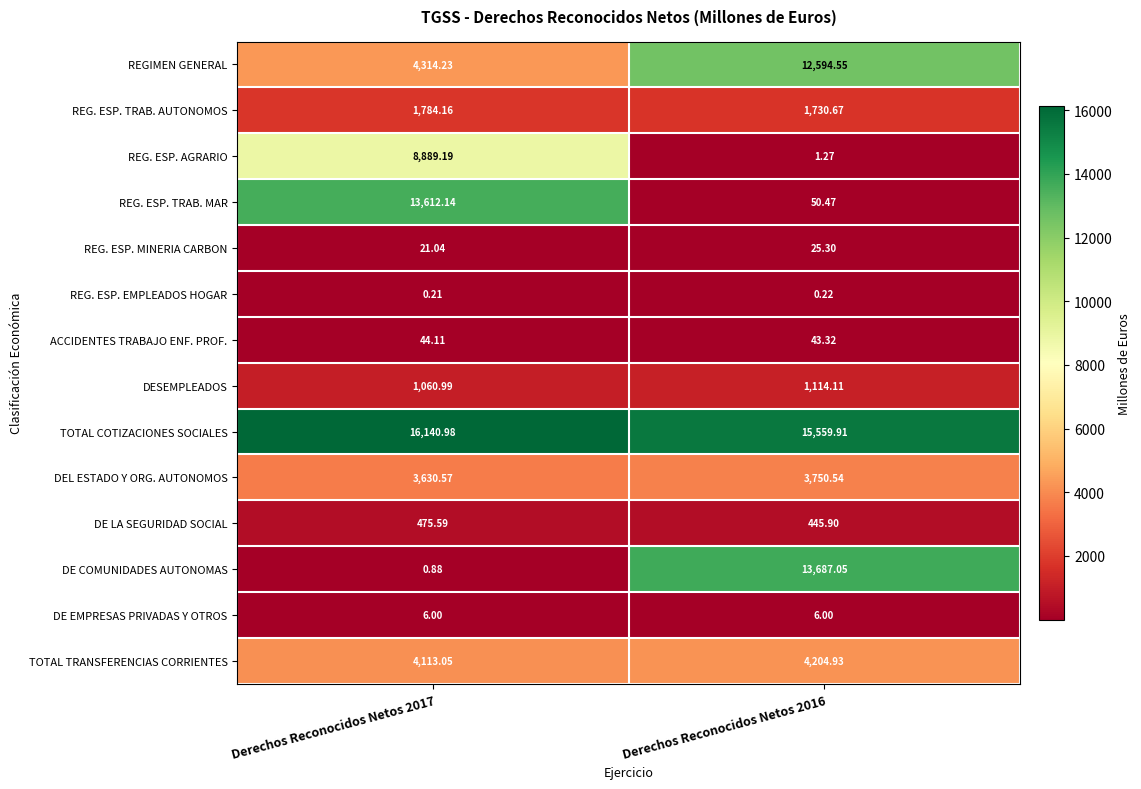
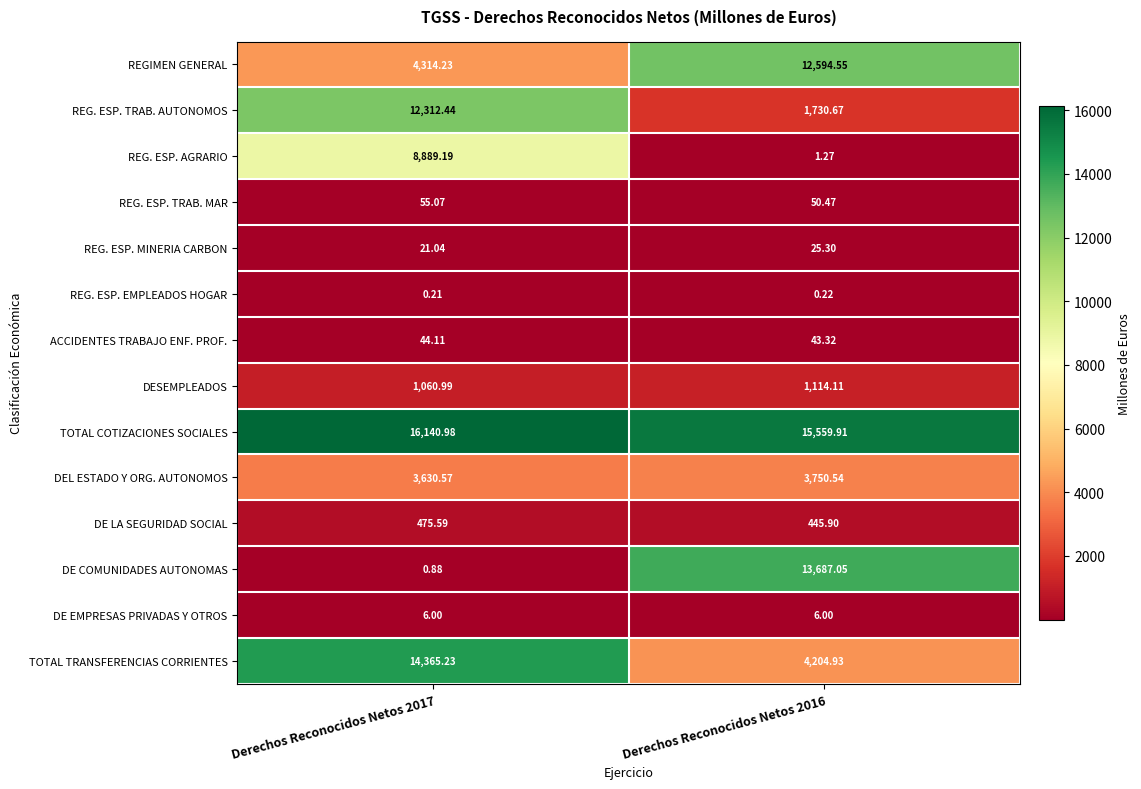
REG. ESP. TRAB. AUTONOMOS, Derechos Reconocidos Netos 2017: 1,784.16 -> 12,312.44
REG. ESP. TRAB. MAR, Derechos Reconocidos Netos 2017: 13,612.14 -> 55.07
TOTAL TRANSFERENCIAS CORRIENTES, Derechos Reconocidos Netos 2017: 4,113.05 -> 14,365.23
